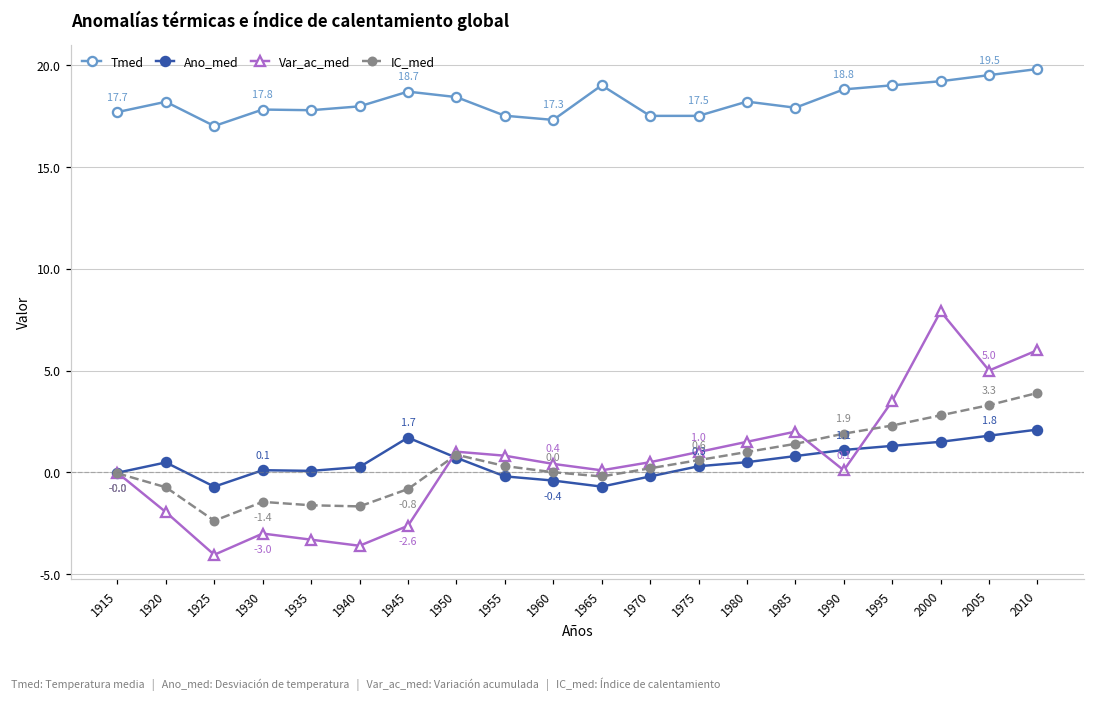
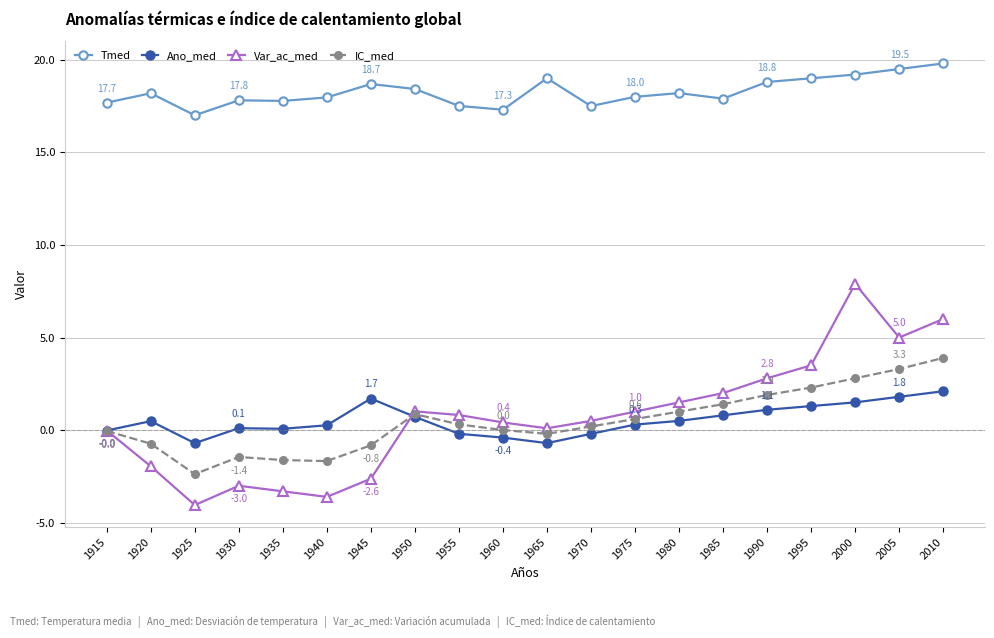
Tmed, 1975: 17.5 -> 18.0
Var_ac_med, 1990: 0.1 -> 2.8
